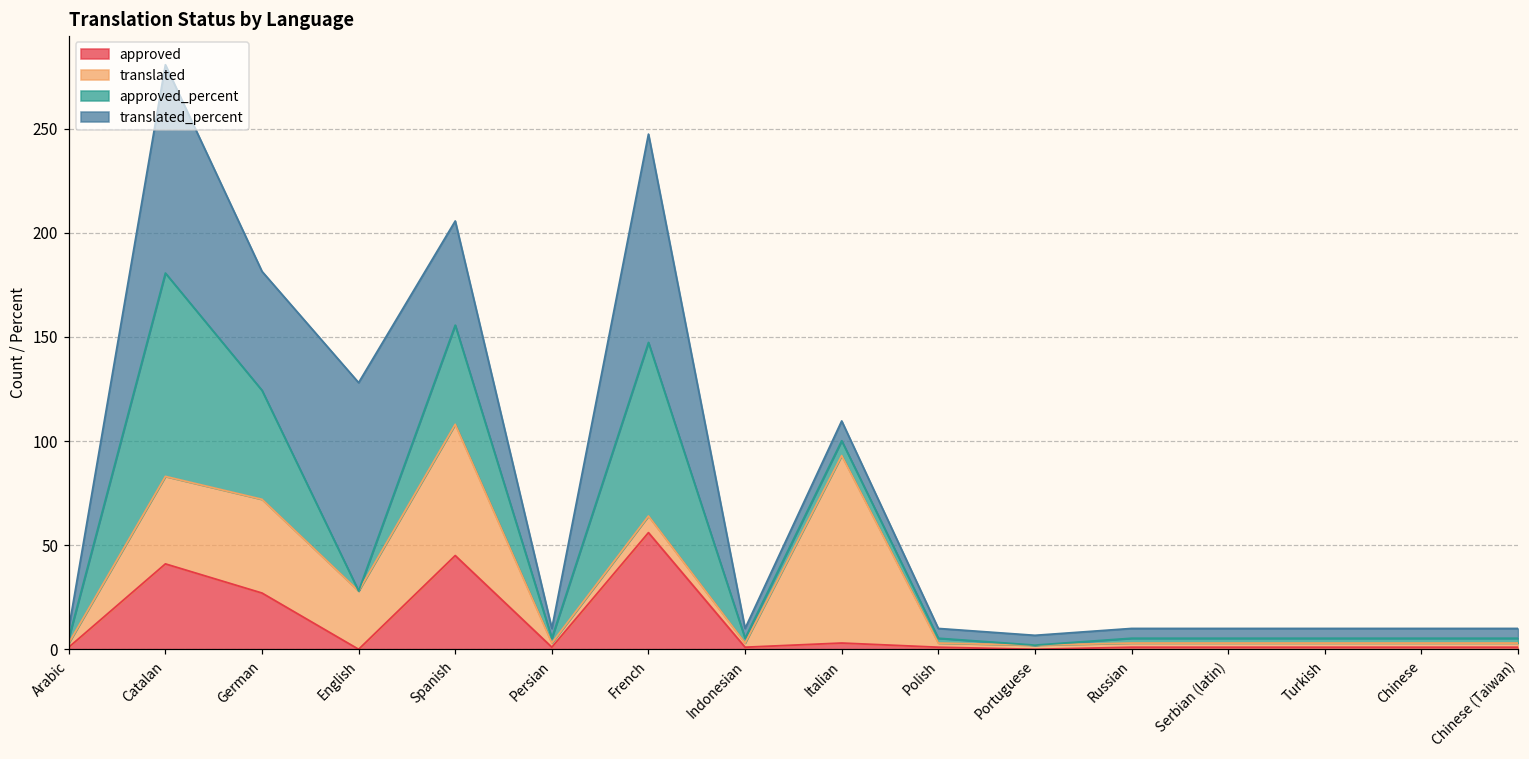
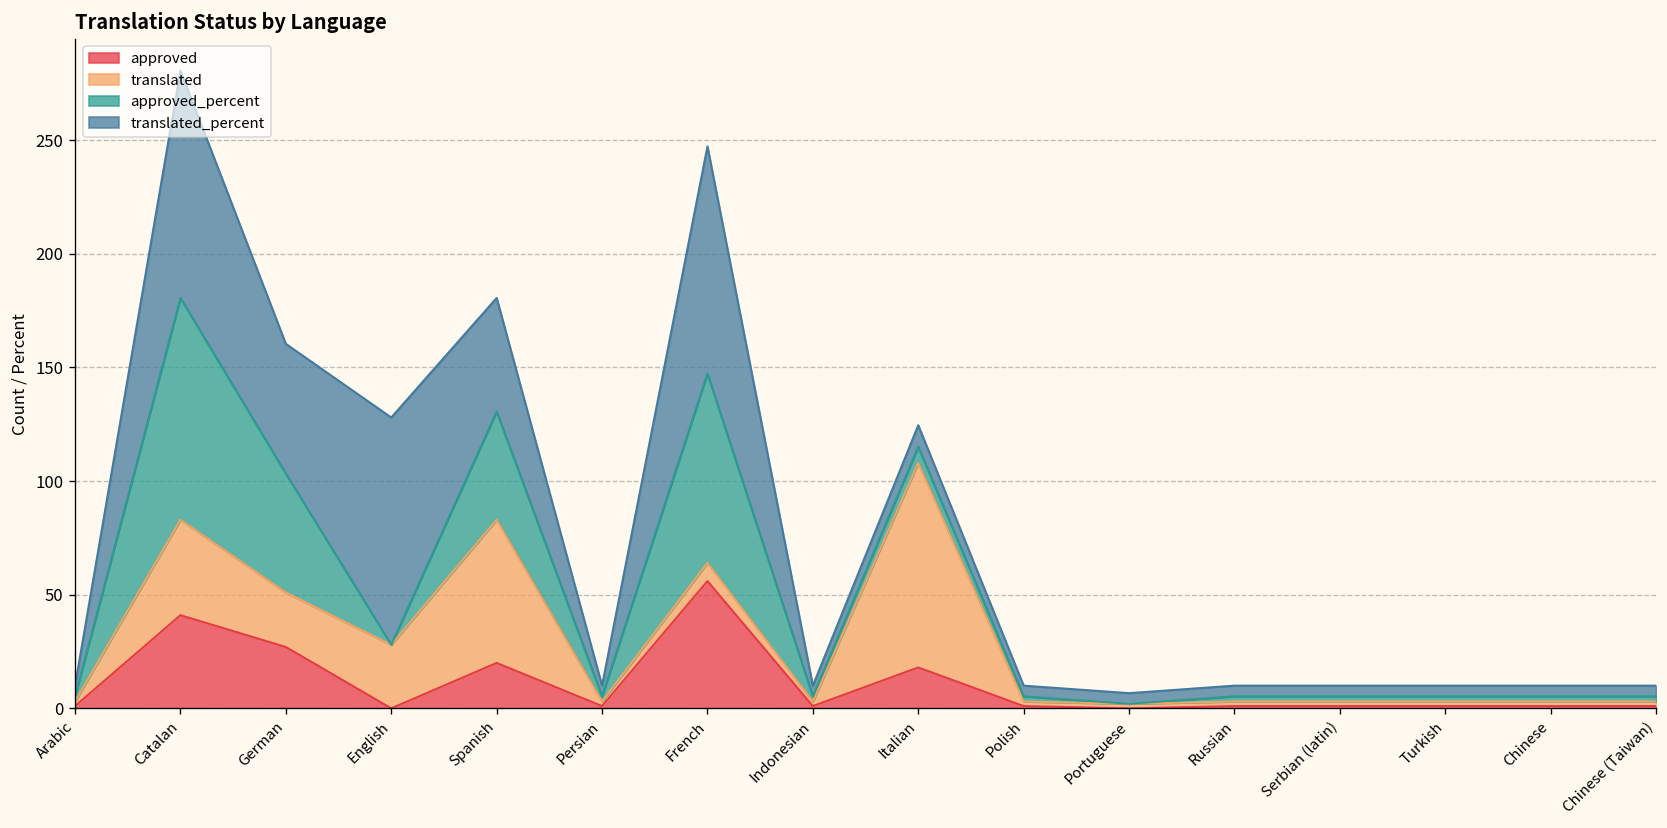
translated, German: 45 -> 24
approved, Spanish: 45 -> 20
approved, Italian: 3 -> 18
